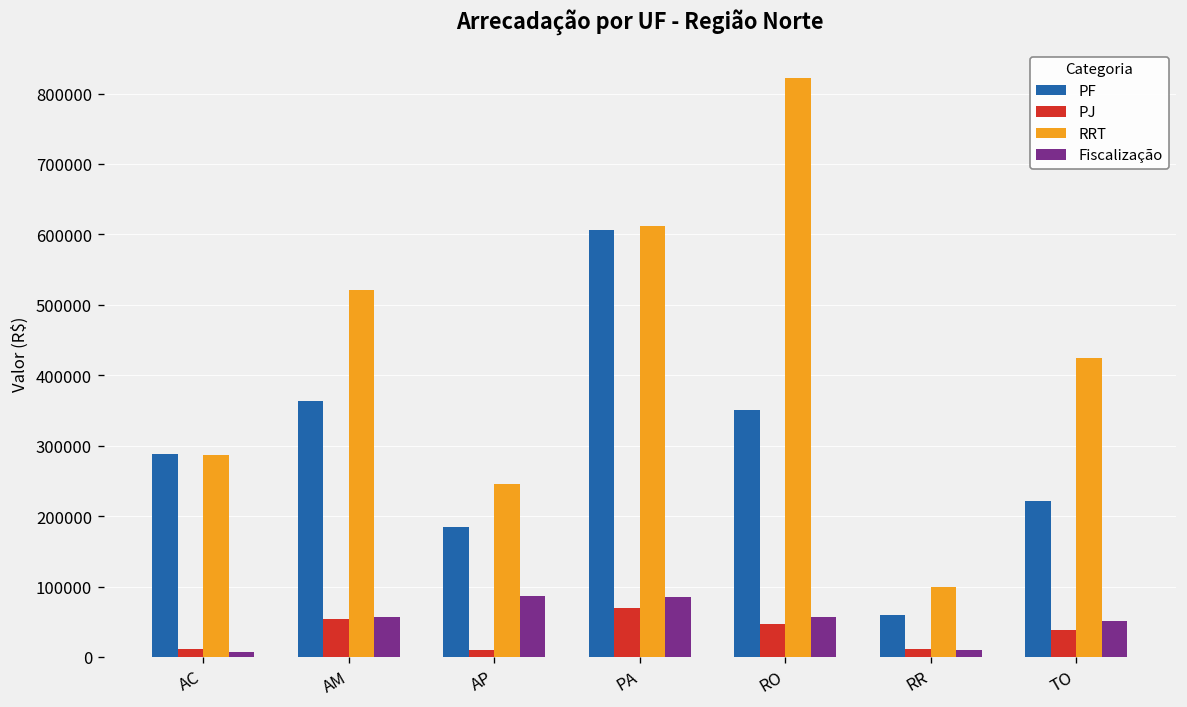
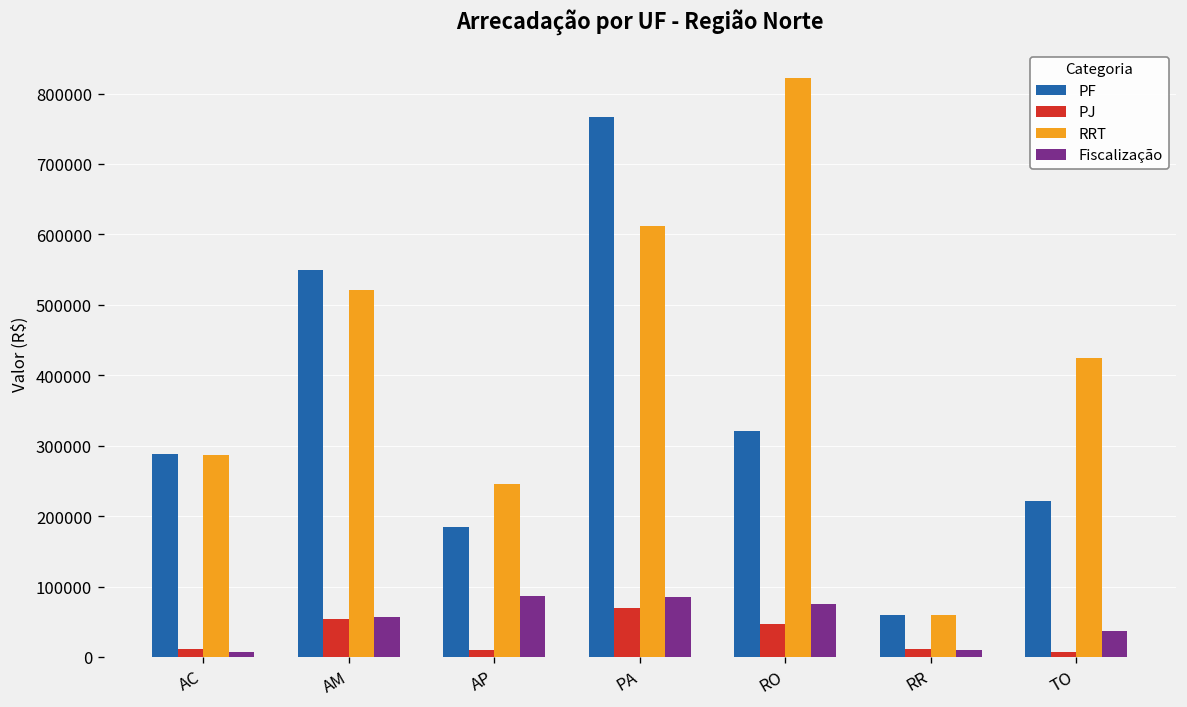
PF, AM: 360000 -> 550000
PF, PA: 610000 -> 770000
PF, RO: 350000 -> 320000
Fiscalização, RO: 60000 -> 80000
RRT, RR: 100000 -> 60000
PJ, TO: 40000 -> 10000
Fiscalização, TO: 50000 -> 40000
